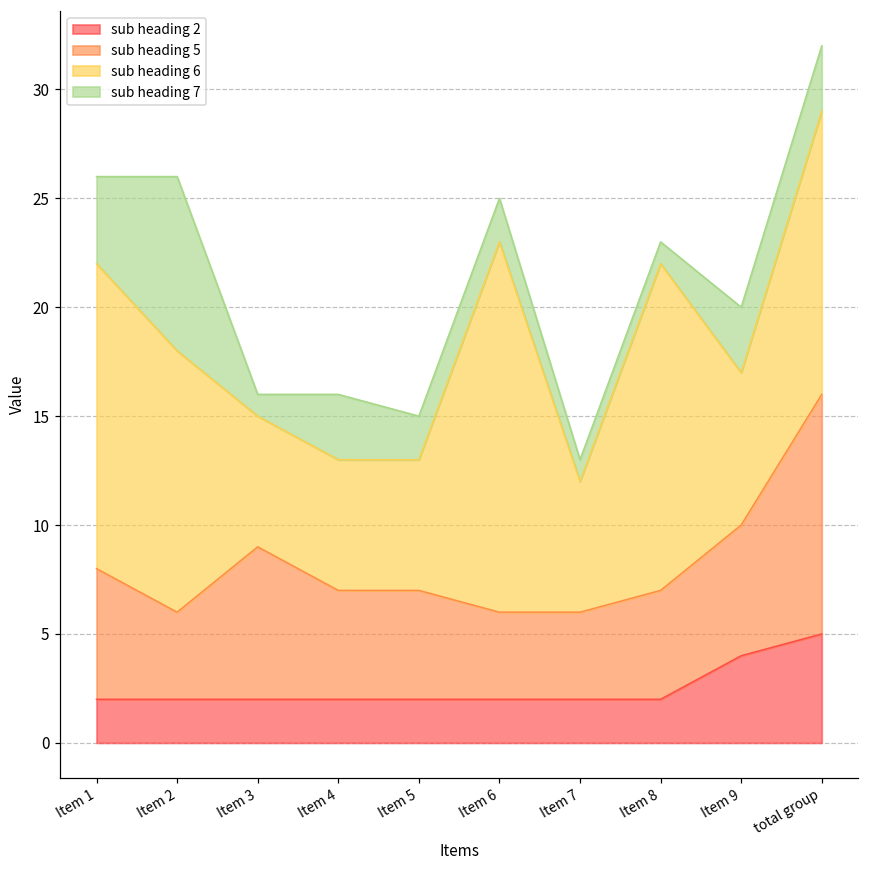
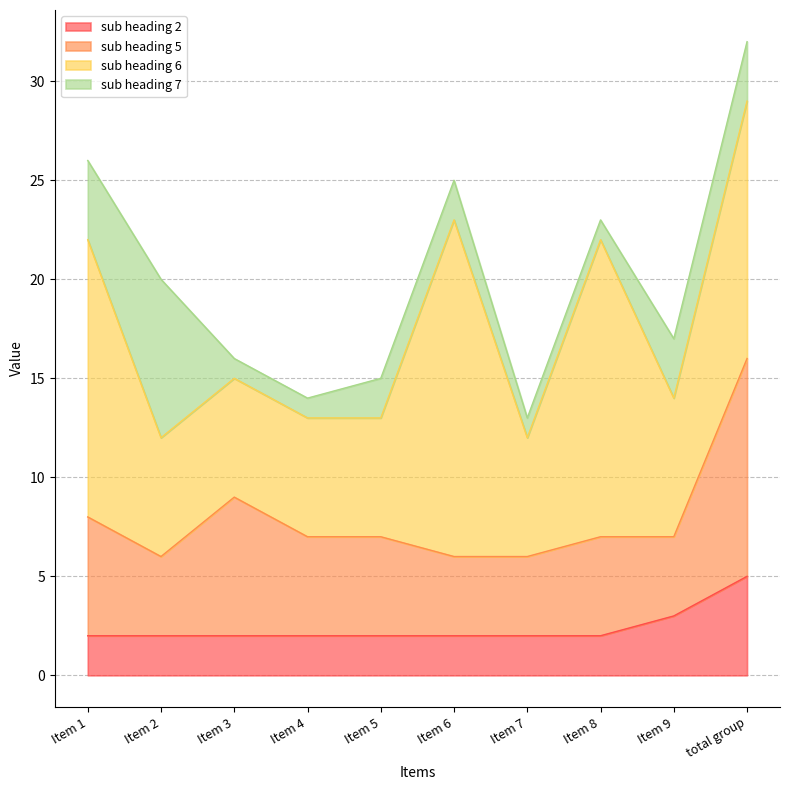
sub heading 6, Item 2: 12 -> 6
sub heading 7, Item 4: 3 -> 1
sub heading 2, Item 9: 4 -> 3
sub heading 5, Item 9: 6 -> 4
